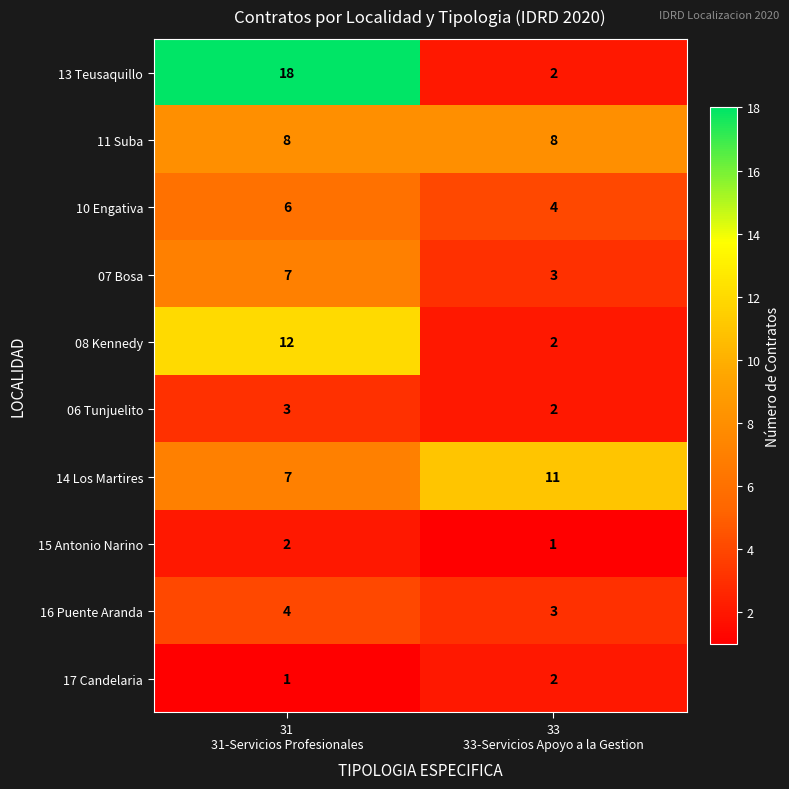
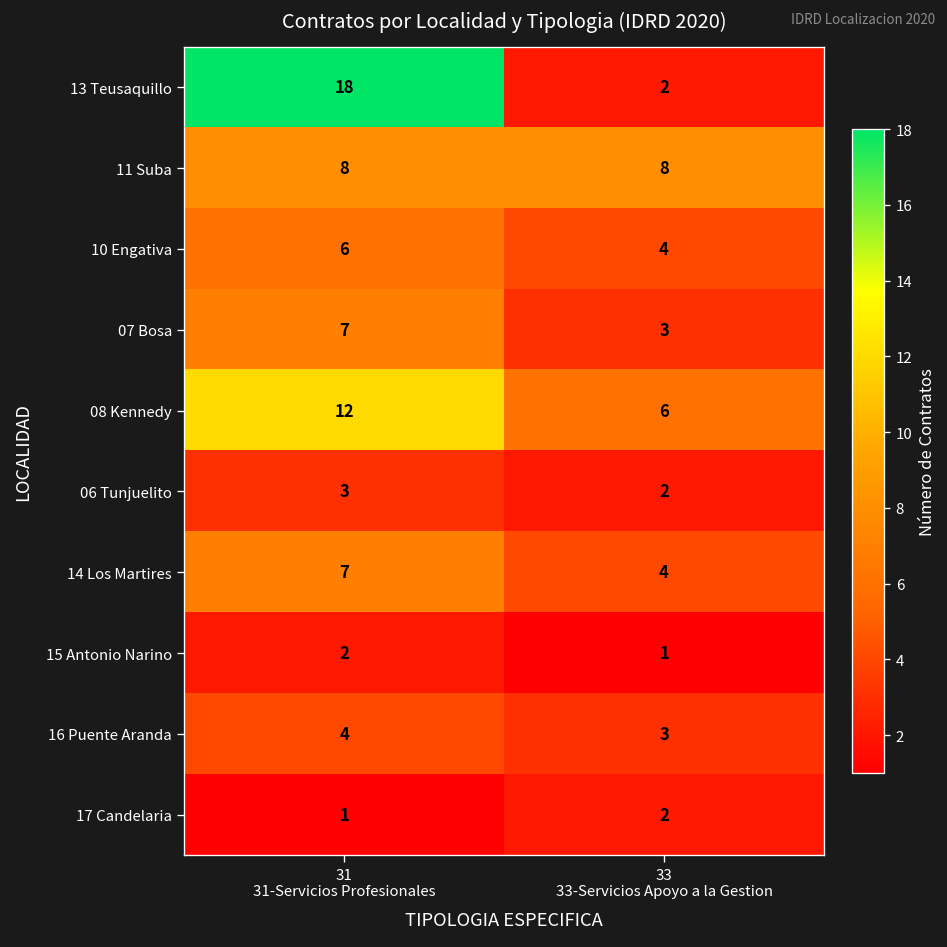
08 Kennedy, 33 33-Servicios Apoyo a la Gestion: 2 -> 6
14 Los Martires, 33 33-Servicios Apoyo a la Gestion: 11 -> 4
